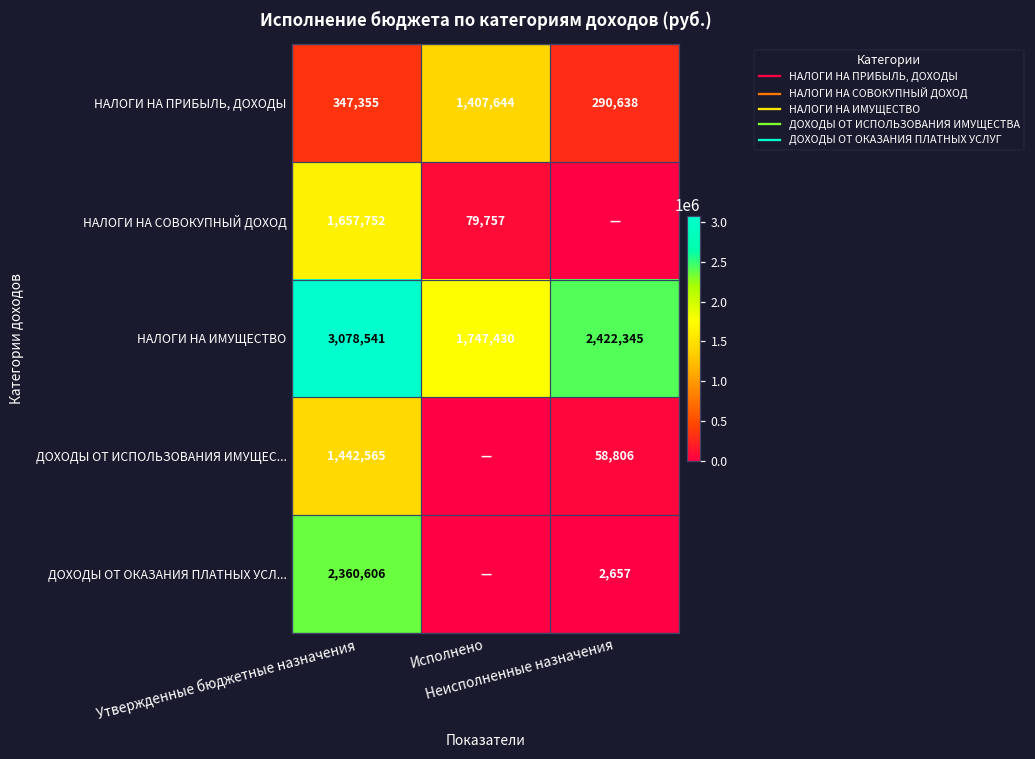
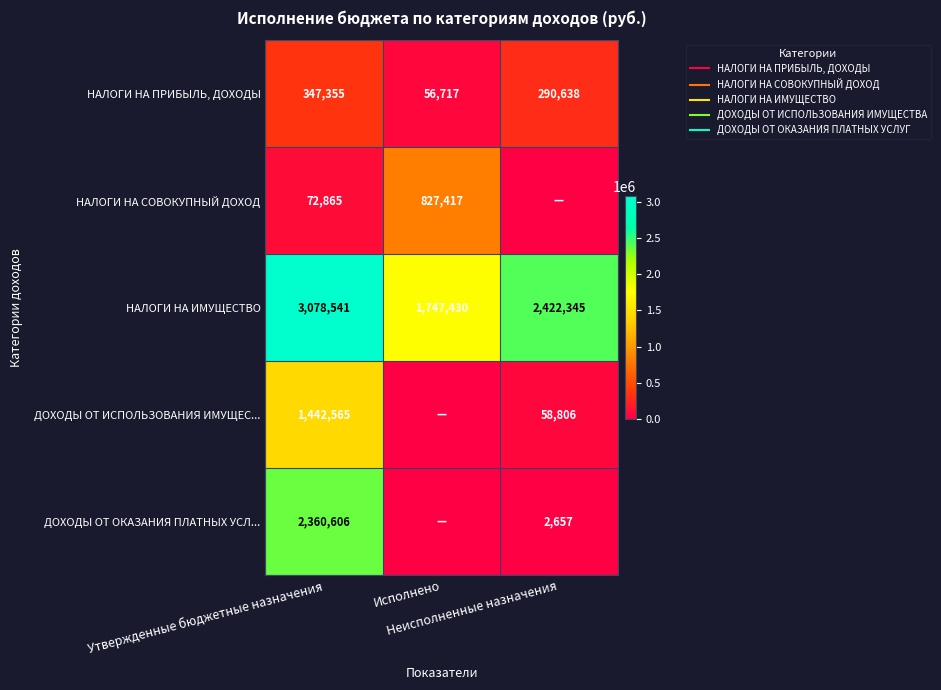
НАЛОГИ НА ПРИБЫЛЬ, ДОХОДЫ, Исполнено: 1,407,644 -> 56,717
НАЛОГИ НА СОВОКУПНЫЙ ДОХОД, Утвержденные бюджетные назначения: 1,657,752 -> 72,865
НАЛОГИ НА СОВОКУПНЫЙ ДОХОД, Исполнено: 79,757 -> 827,417
